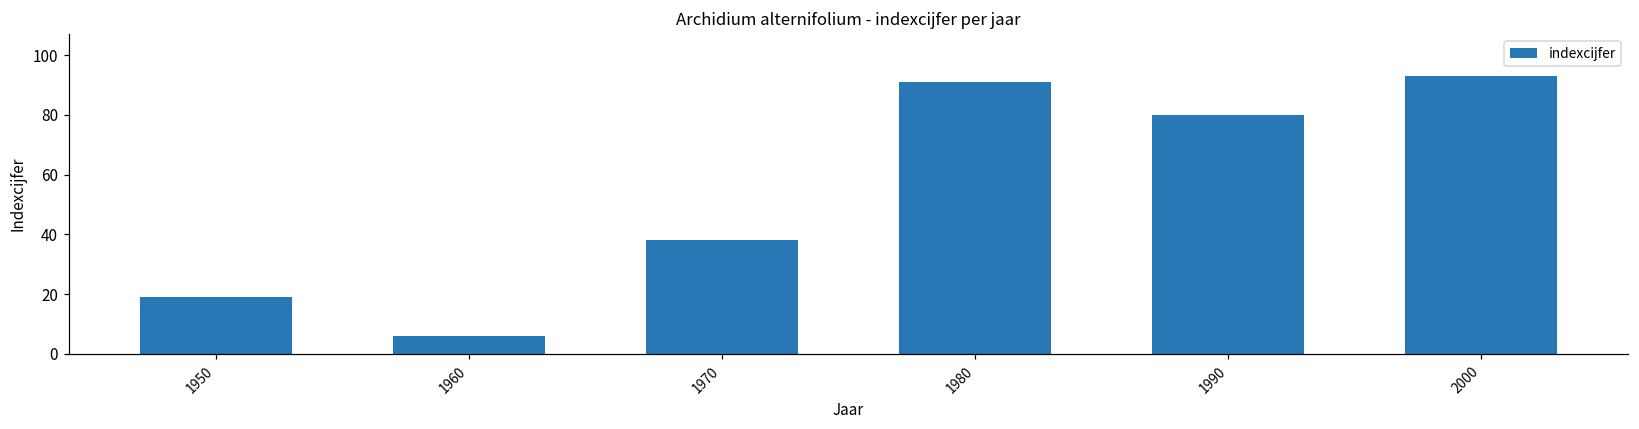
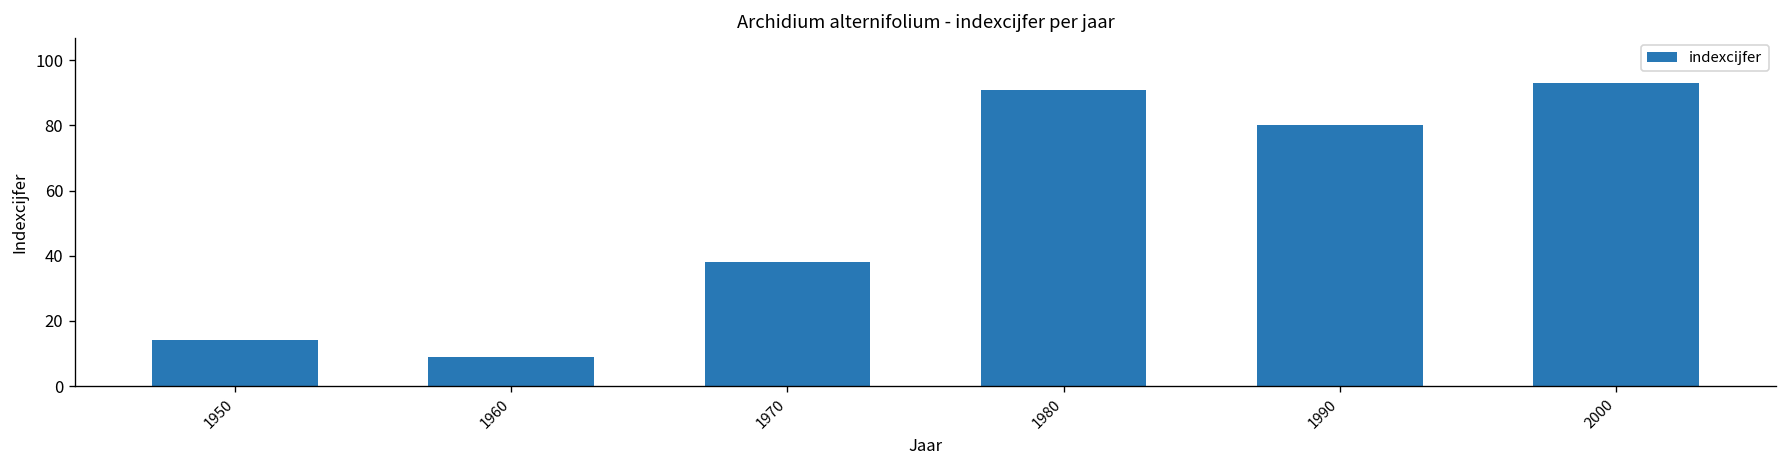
1950: 19 -> 14
1960: 6 -> 9
